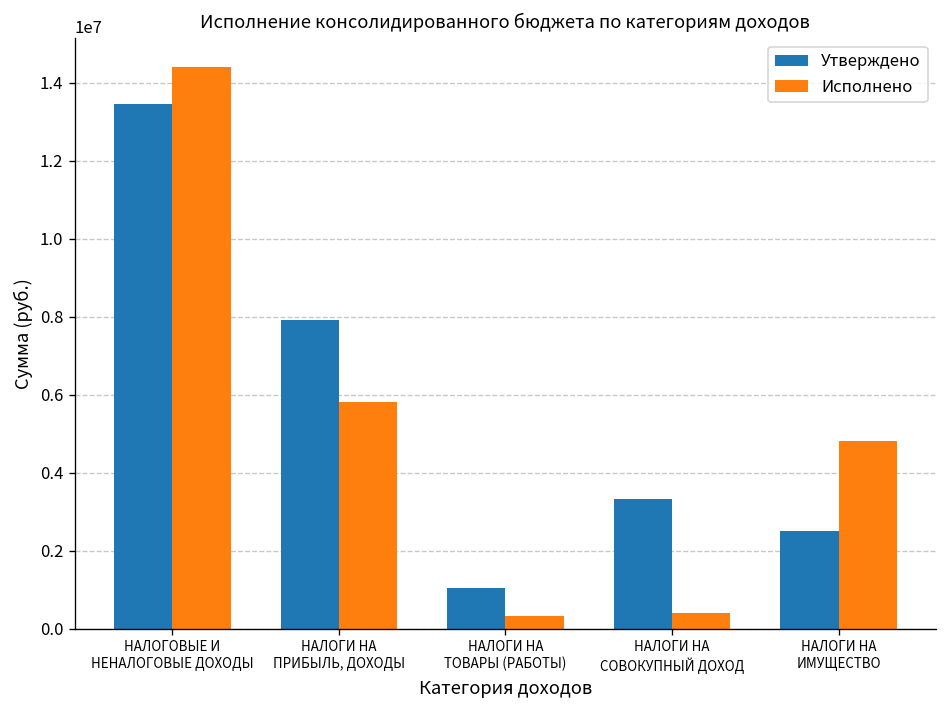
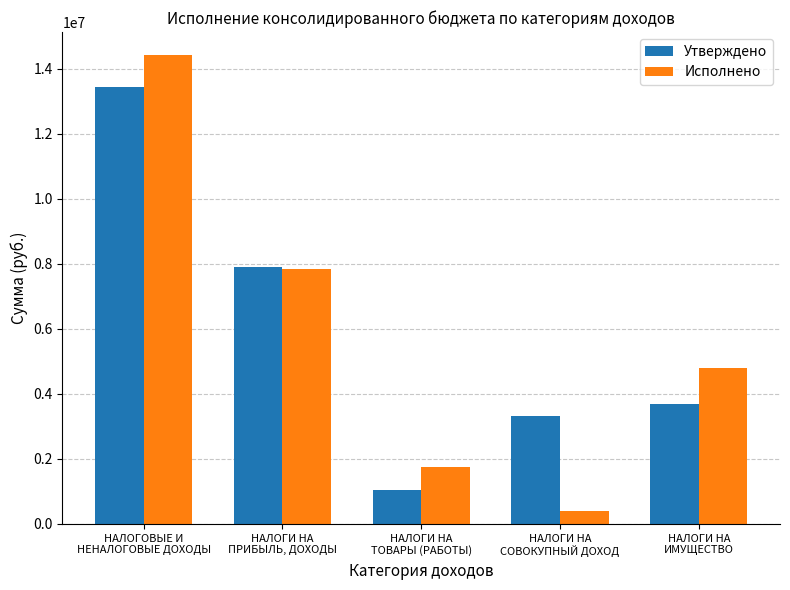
Исполнено, НАЛОГИ НА ПРИБЫЛЬ, ДОХОДЫ: 5800000 -> 7900000
Исполнено, НАЛОГИ НА ТОВАРЫ (РАБОТЫ): 300000 -> 1700000
Утверждено, НАЛОГИ НА ИМУЩЕСТВО: 2500000 -> 3700000
